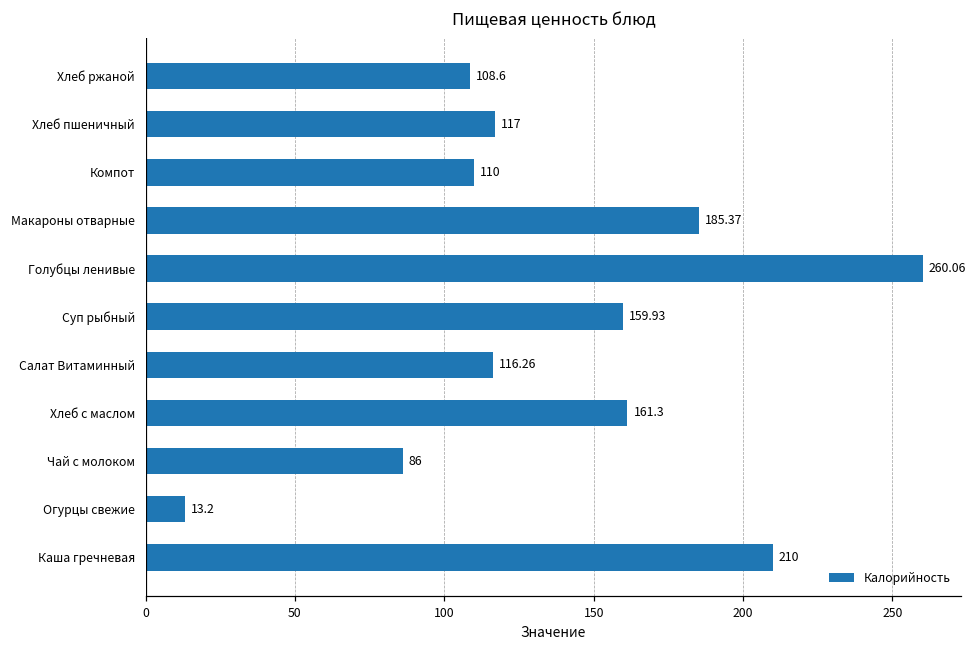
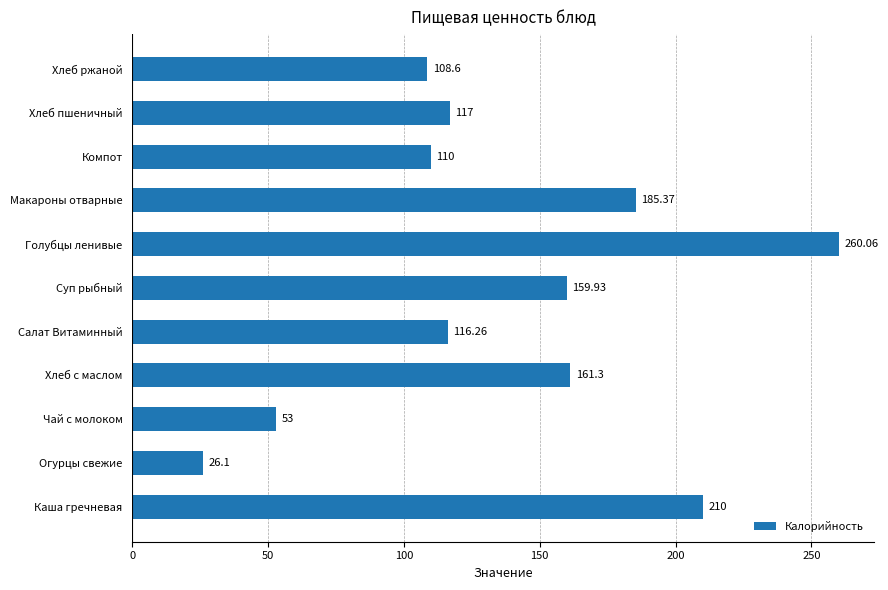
Чай с молоком: 86 -> 53
Огурцы свежие: 13.2 -> 26.1
